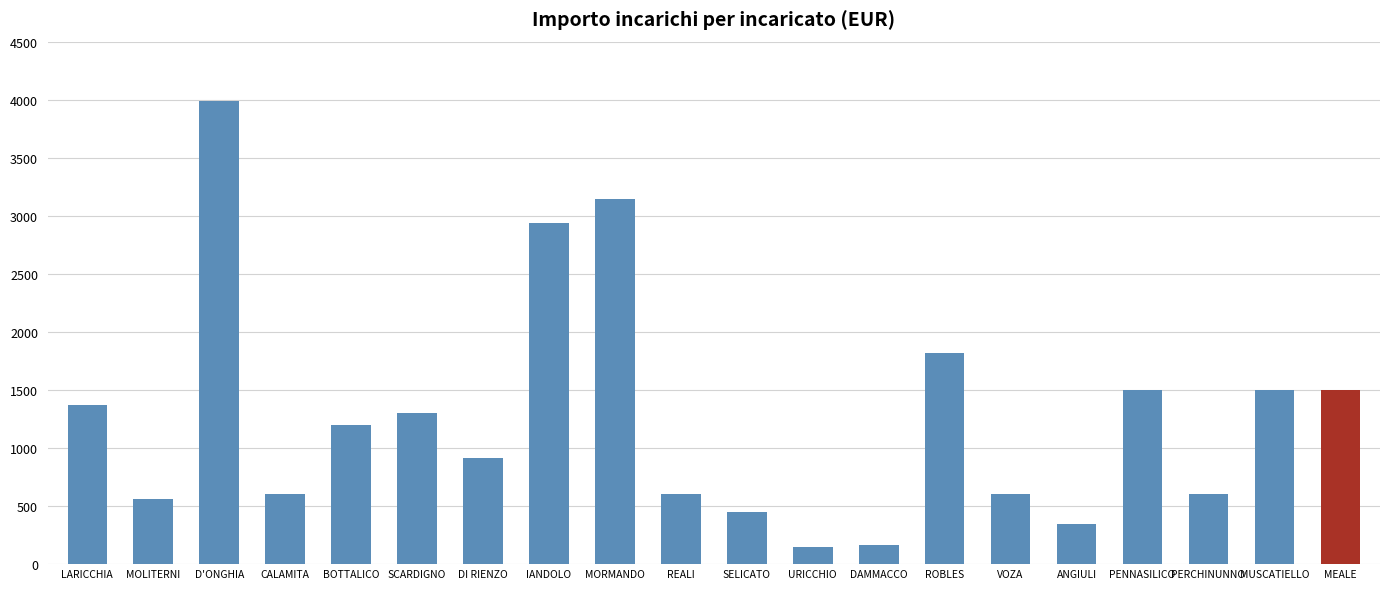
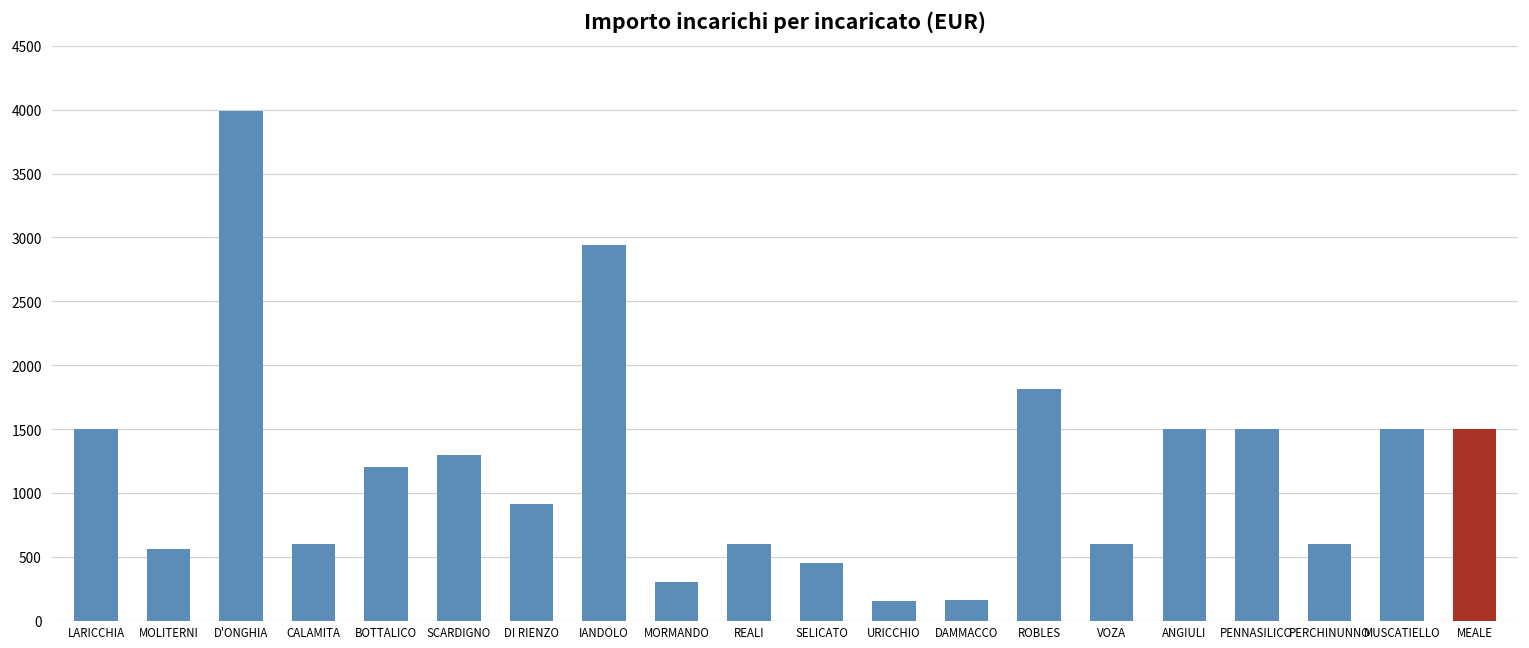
LARICCHIA: 1370 -> 1500
MORMANDO: 3150 -> 300
ANGIULI: 350 -> 1500
